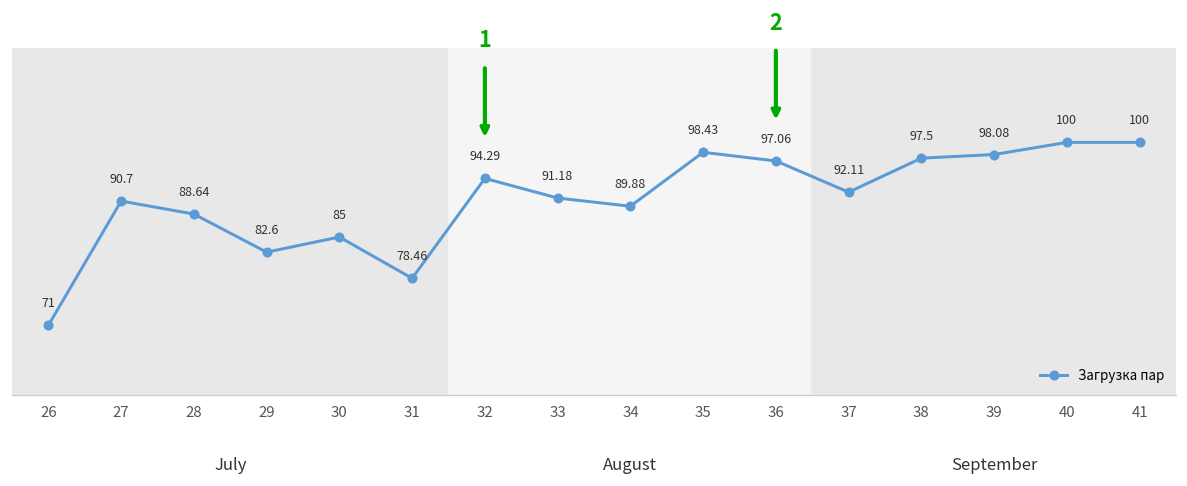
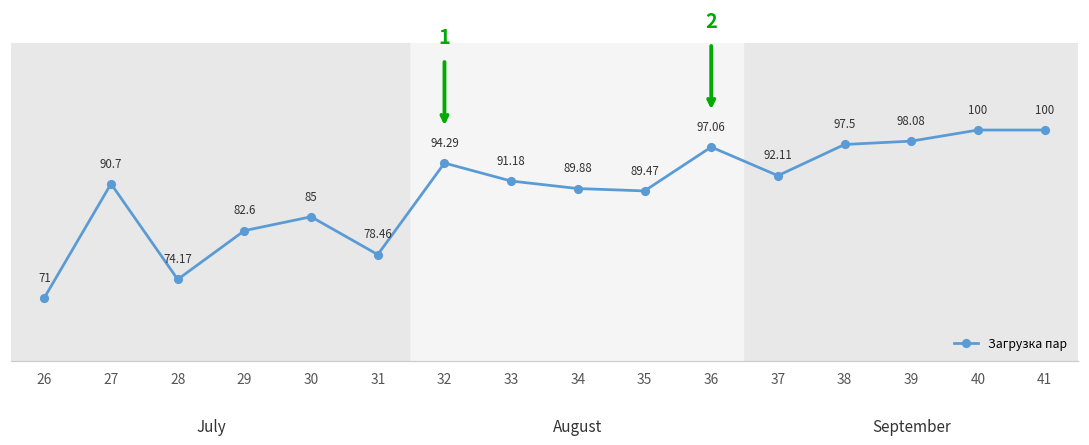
28: 88.64 -> 74.17
35: 98.43 -> 89.47
